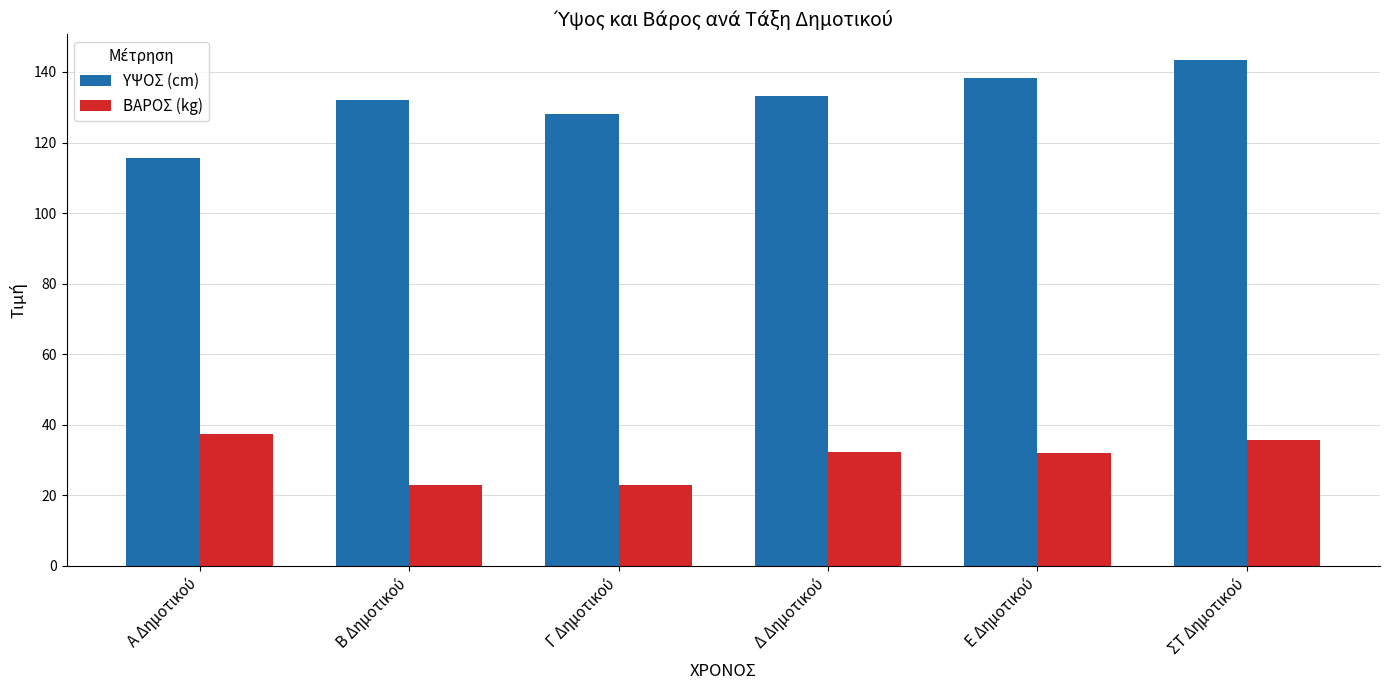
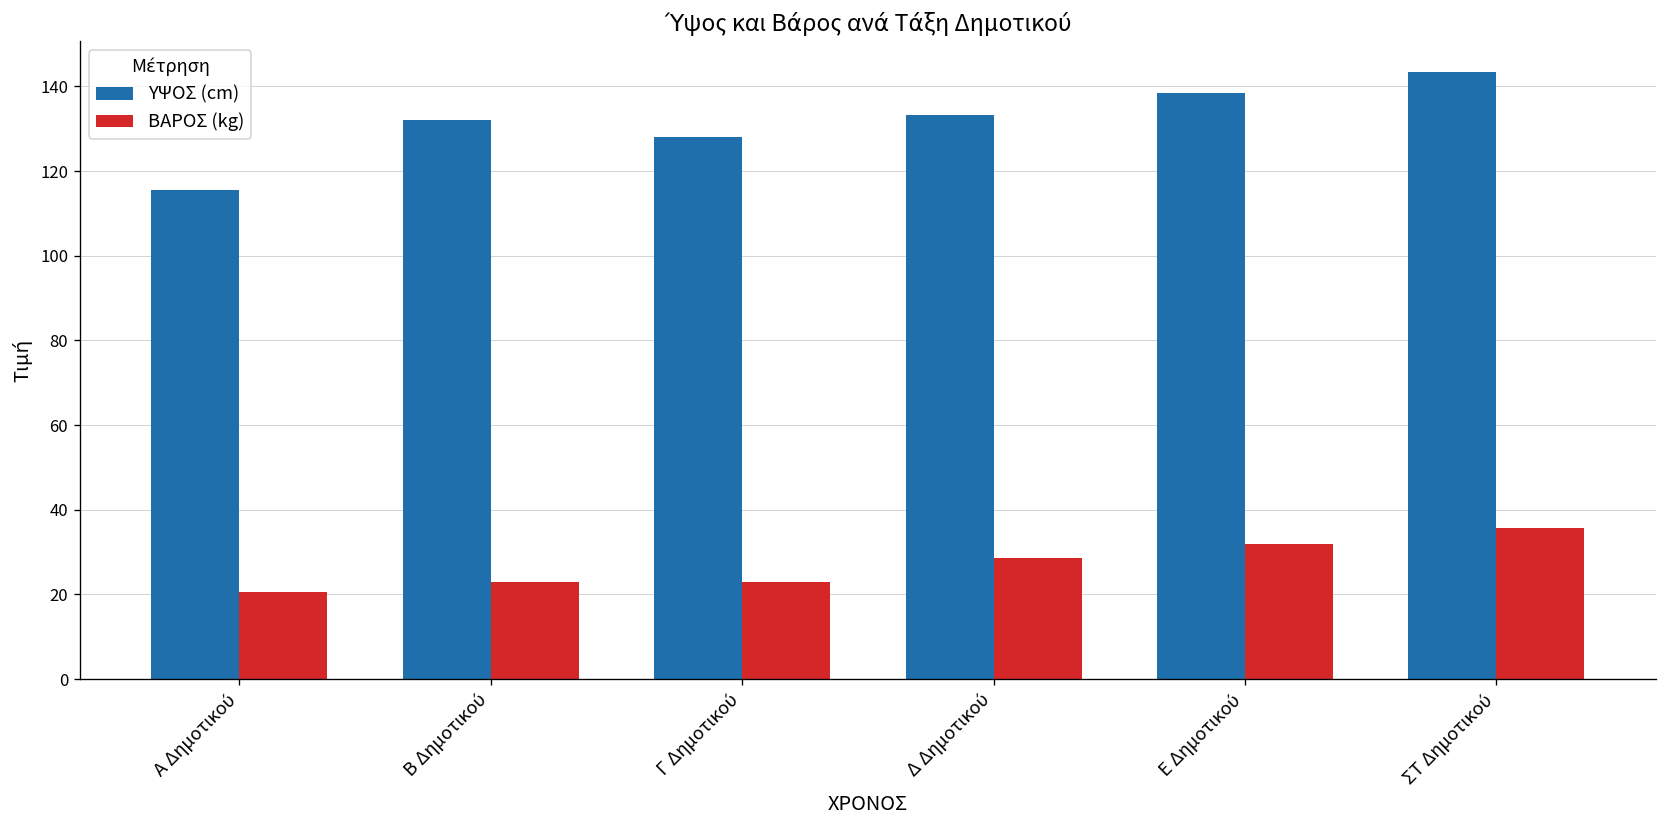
ΒΑΡΟΣ (kg), Α Δημοτικού: 37 -> 21
ΒΑΡΟΣ (kg), Δ Δημοτικού: 32 -> 29
